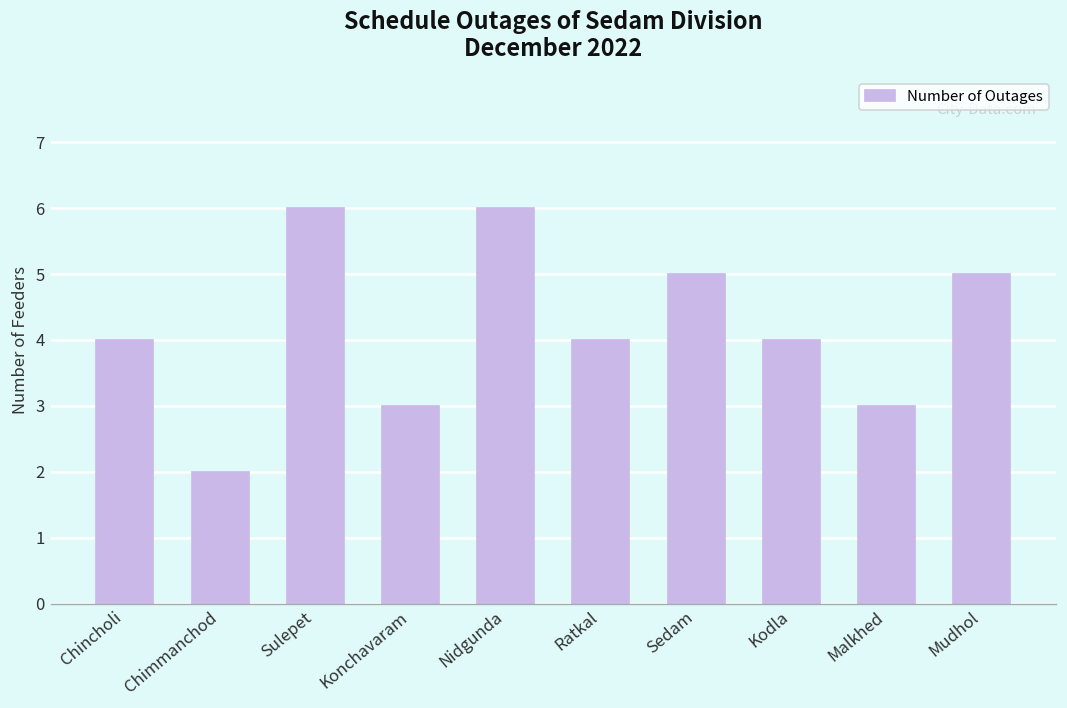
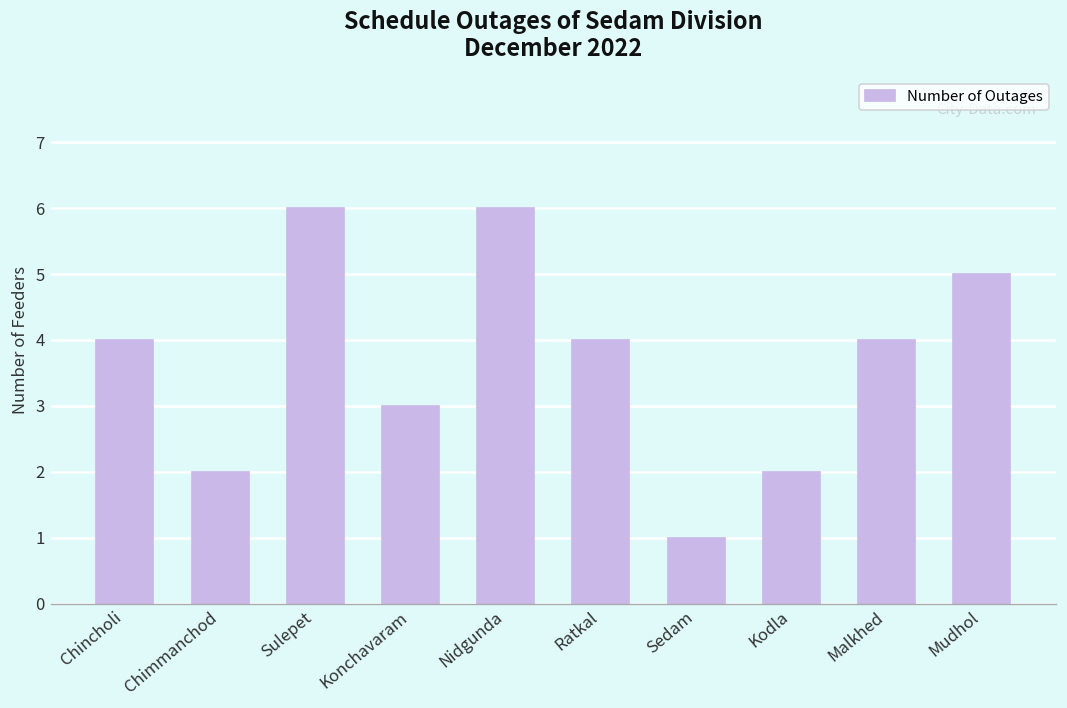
Sedam: 5 -> 1
Kodla: 4 -> 2
Malkhed: 3 -> 4
